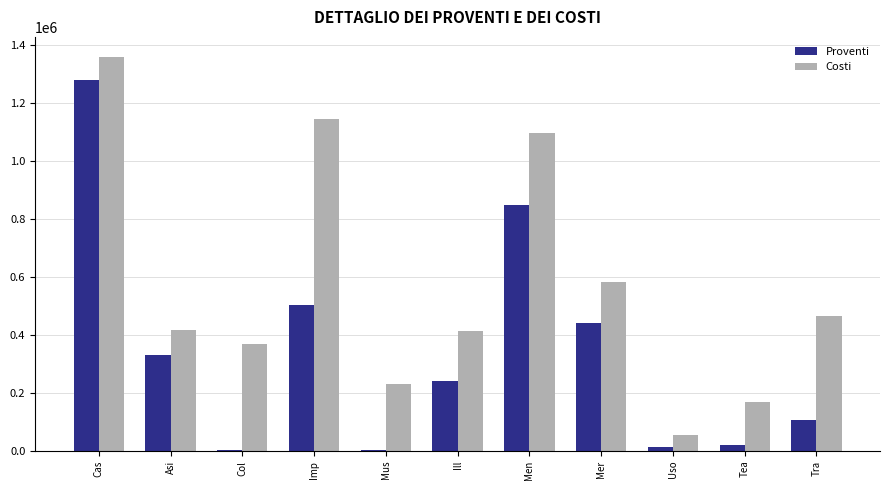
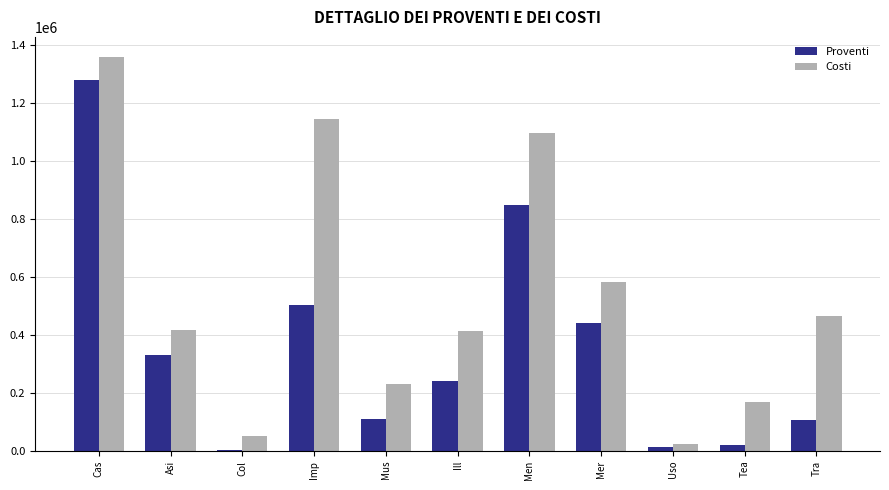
Costi, Col: 370000 -> 50000
Proventi, Mus: 0 -> 110000
Costi, Uso: 50000 -> 20000
